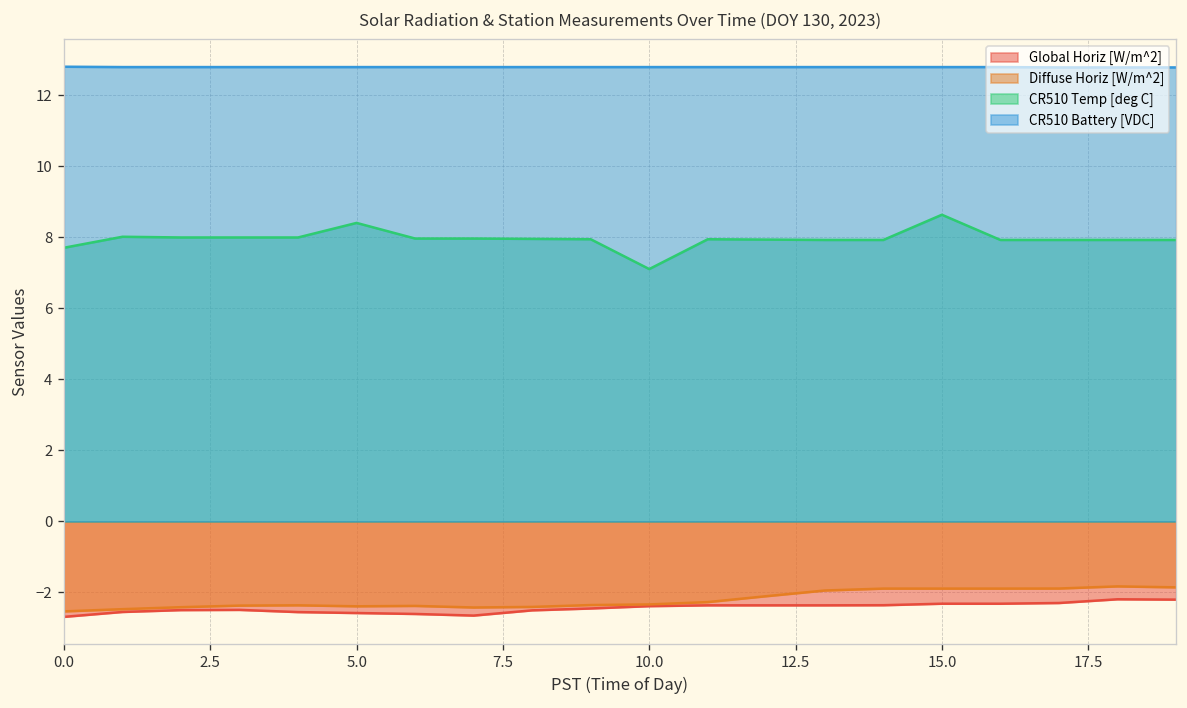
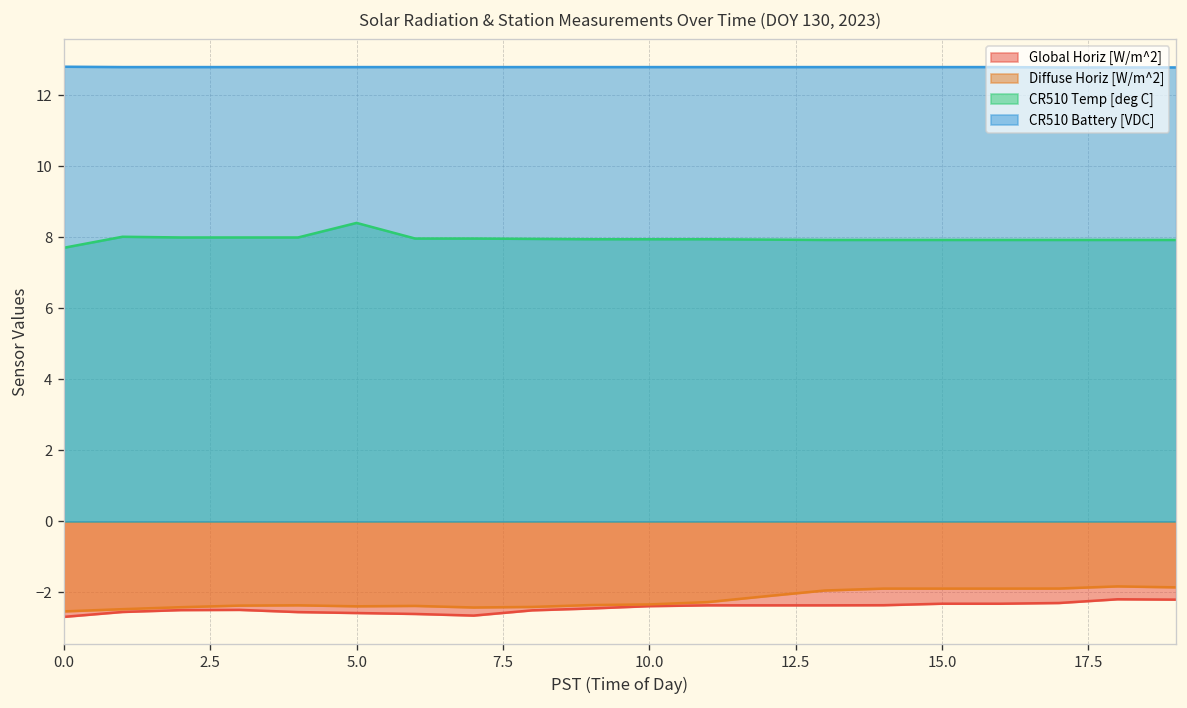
CR510 Temp [deg C], 10.0: 7.1 -> 8.0
CR510 Temp [deg C], 15.0: 8.6 -> 7.9
